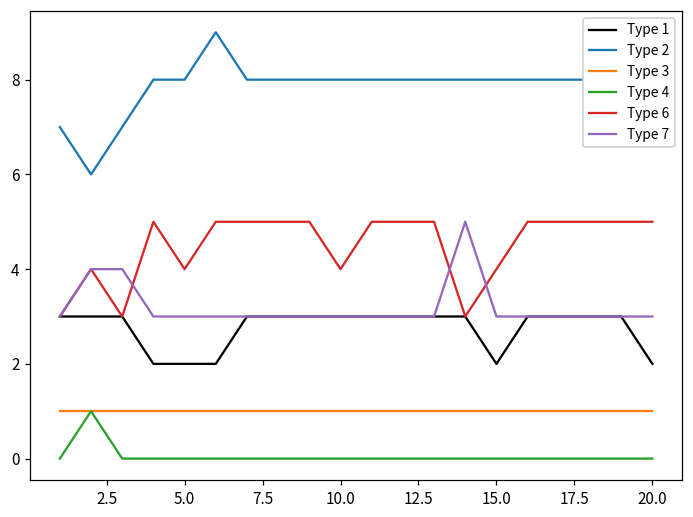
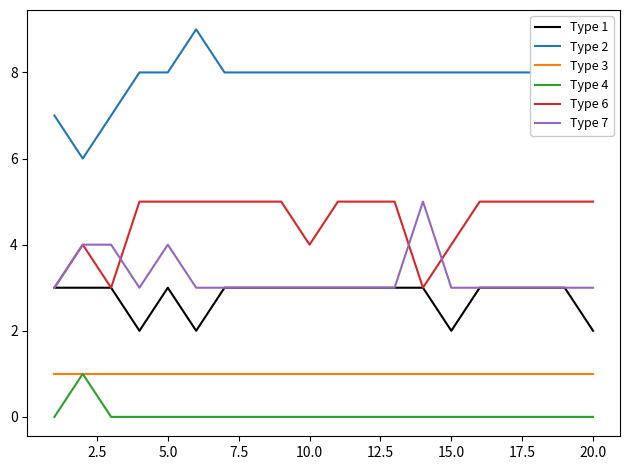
Type 1, 5.0: 2 -> 3
Type 6, 5.0: 4 -> 5
Type 7, 5.0: 3 -> 4
